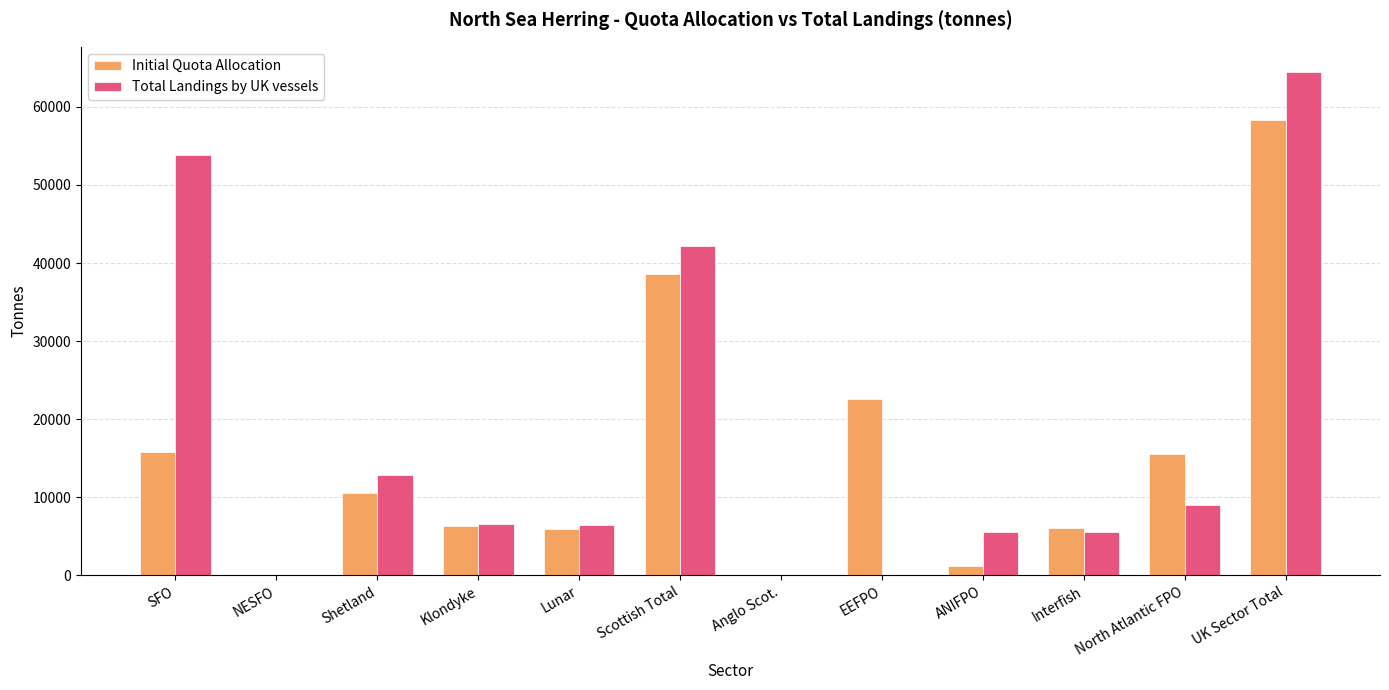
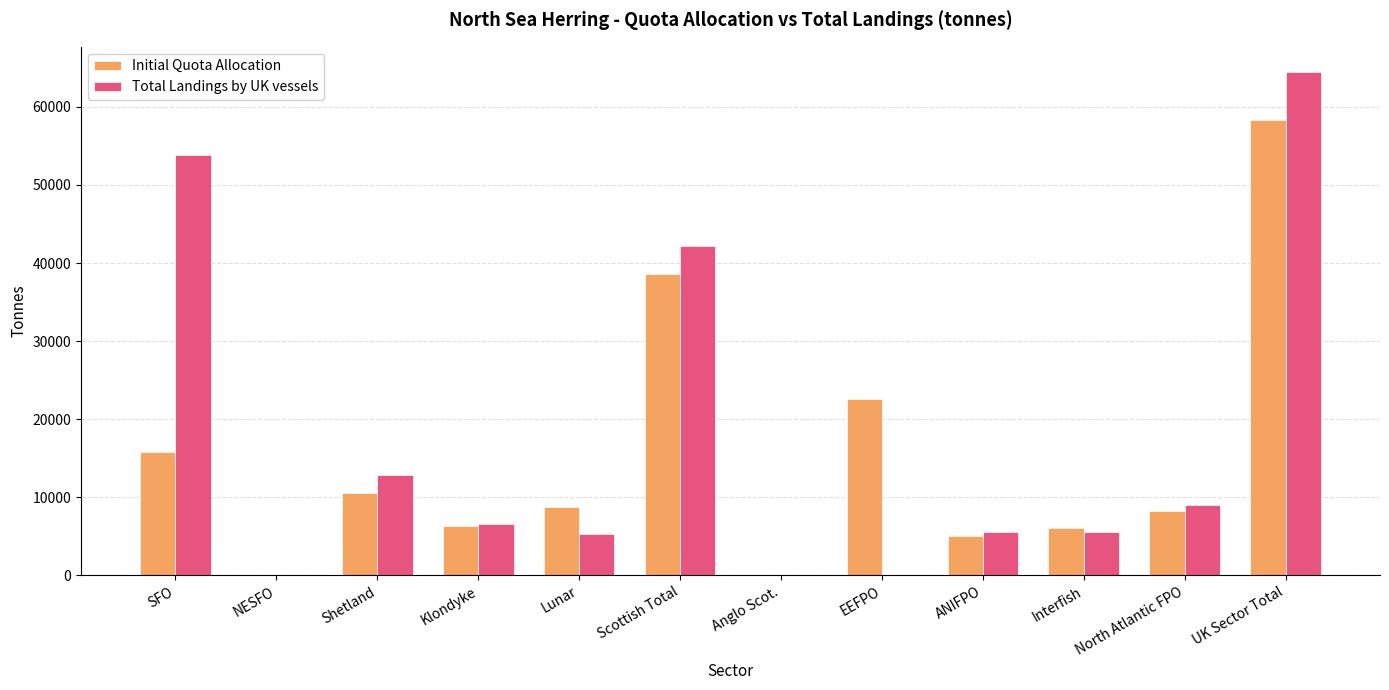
Initial Quota Allocation, Lunar: 6000 -> 9000
Total Landings by UK vessels, Lunar: 6000 -> 5000
Initial Quota Allocation, ANIFPO: 1000 -> 5000
Initial Quota Allocation, North Atlantic FPO: 16000 -> 8000
